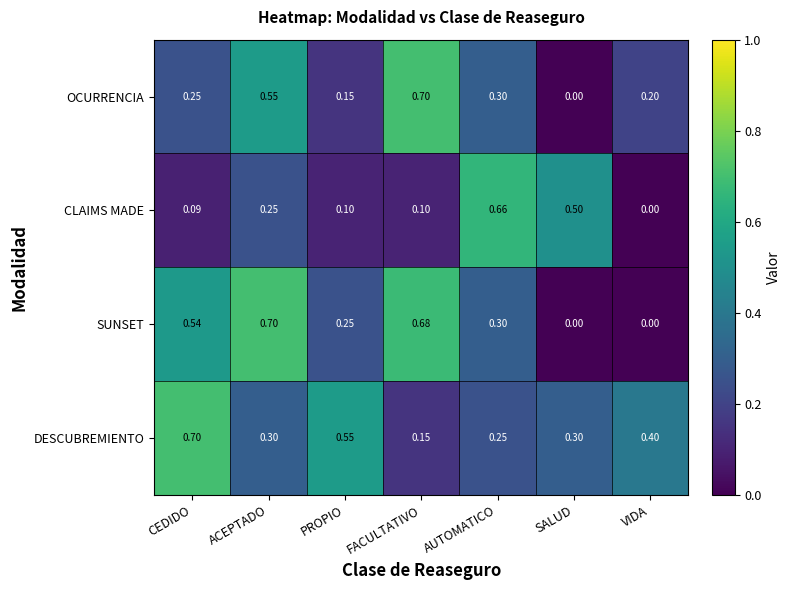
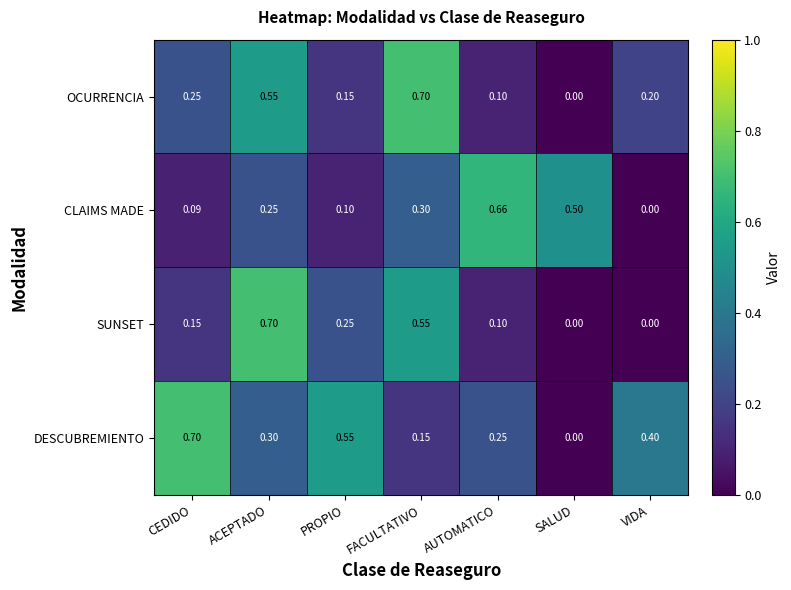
OCURRENCIA, AUTOMATICO: 0.30 -> 0.10
CLAIMS MADE, FACULTATIVO: 0.10 -> 0.30
SUNSET, CEDIDO: 0.54 -> 0.15
SUNSET, FACULTATIVO: 0.68 -> 0.55
SUNSET, AUTOMATICO: 0.30 -> 0.10
DESCUBREMIENTO, SALUD: 0.30 -> 0.00
